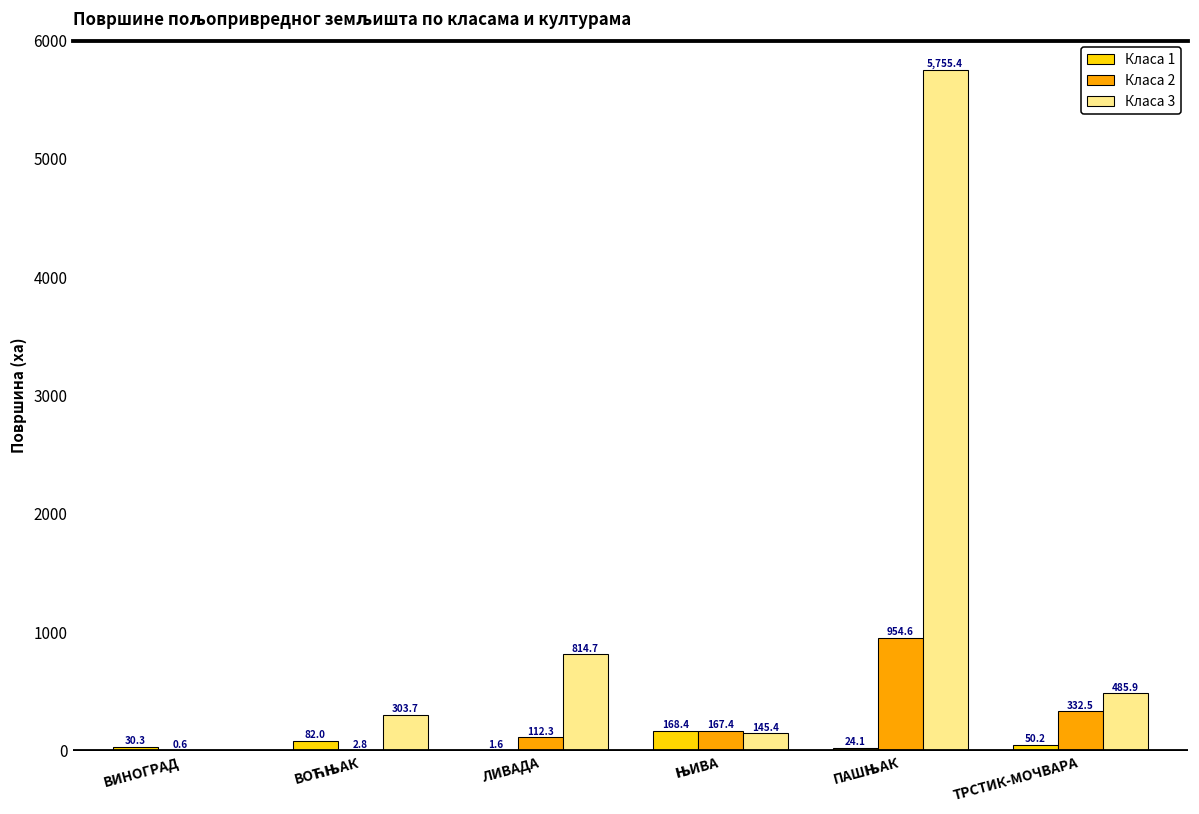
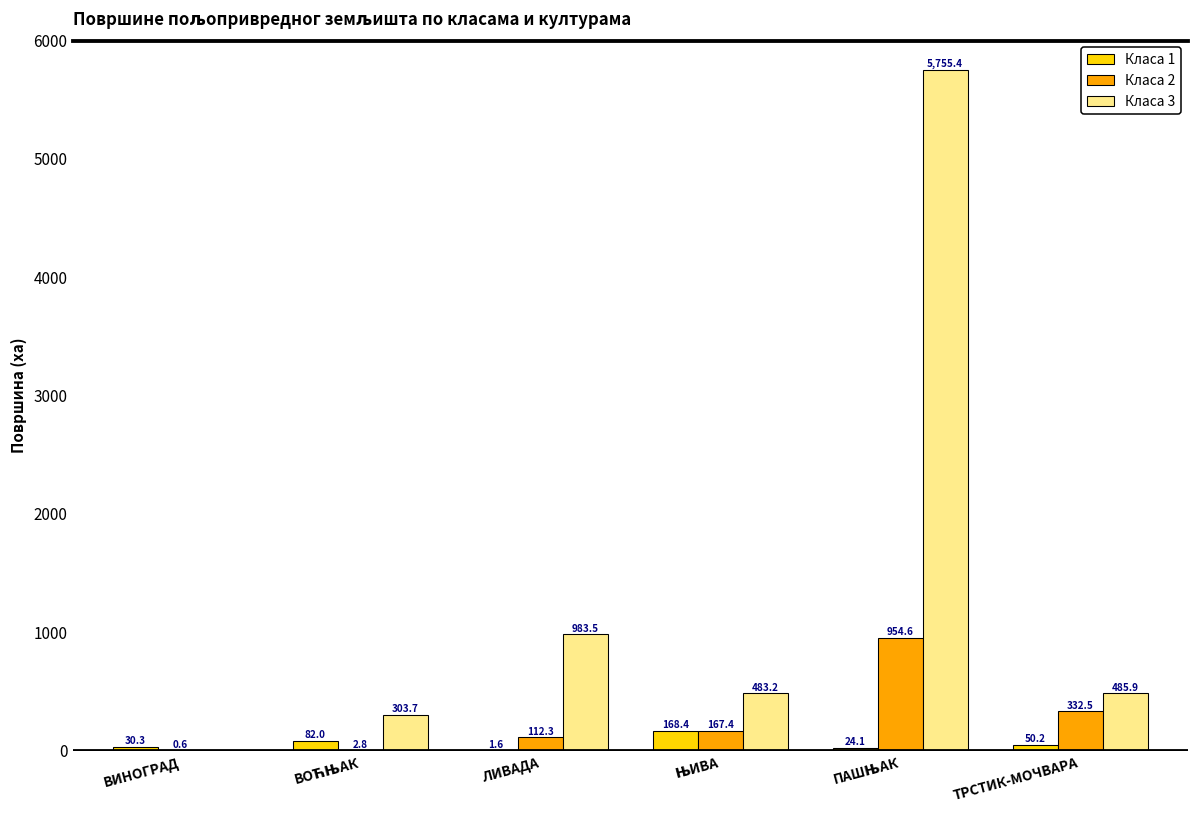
Класа 3, ЛИВАДА: 814.7 -> 983.5
Класа 3, ЊИВА: 145.4 -> 483.2
